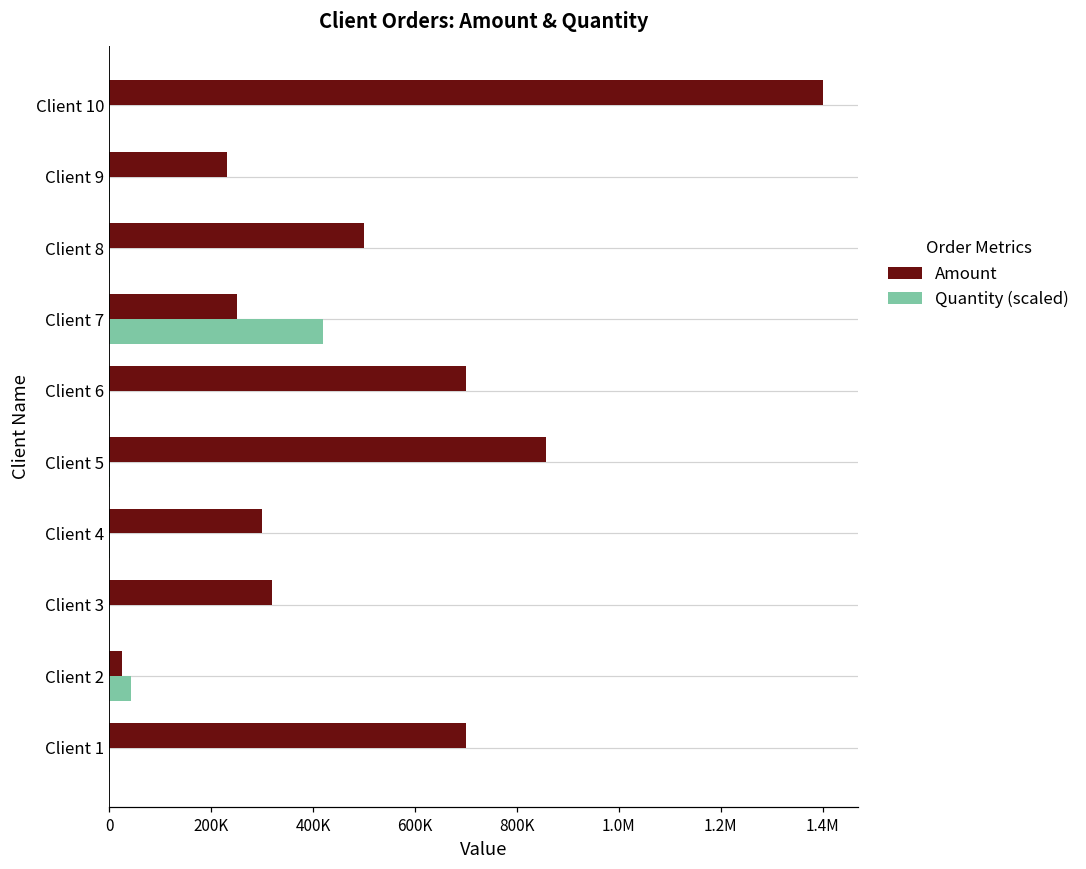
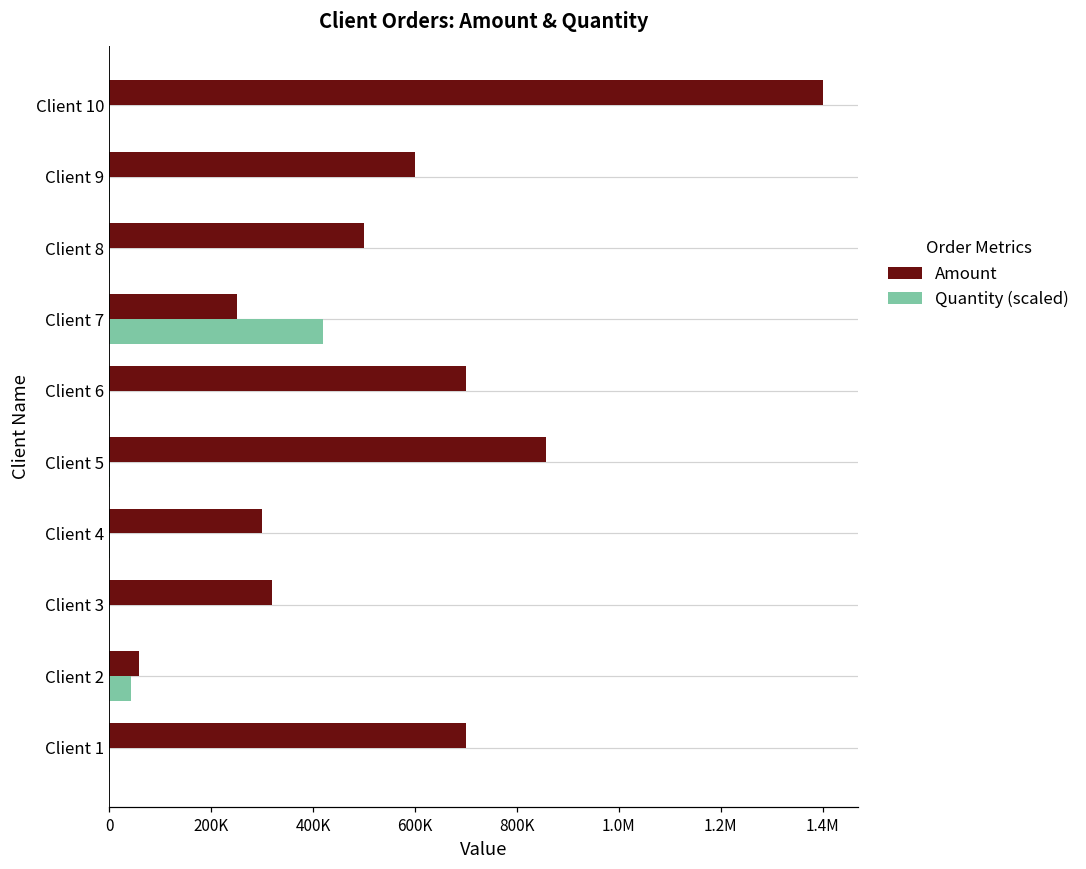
Amount, Client 9: 230000 -> 600000
Amount, Client 2: 30000 -> 60000
